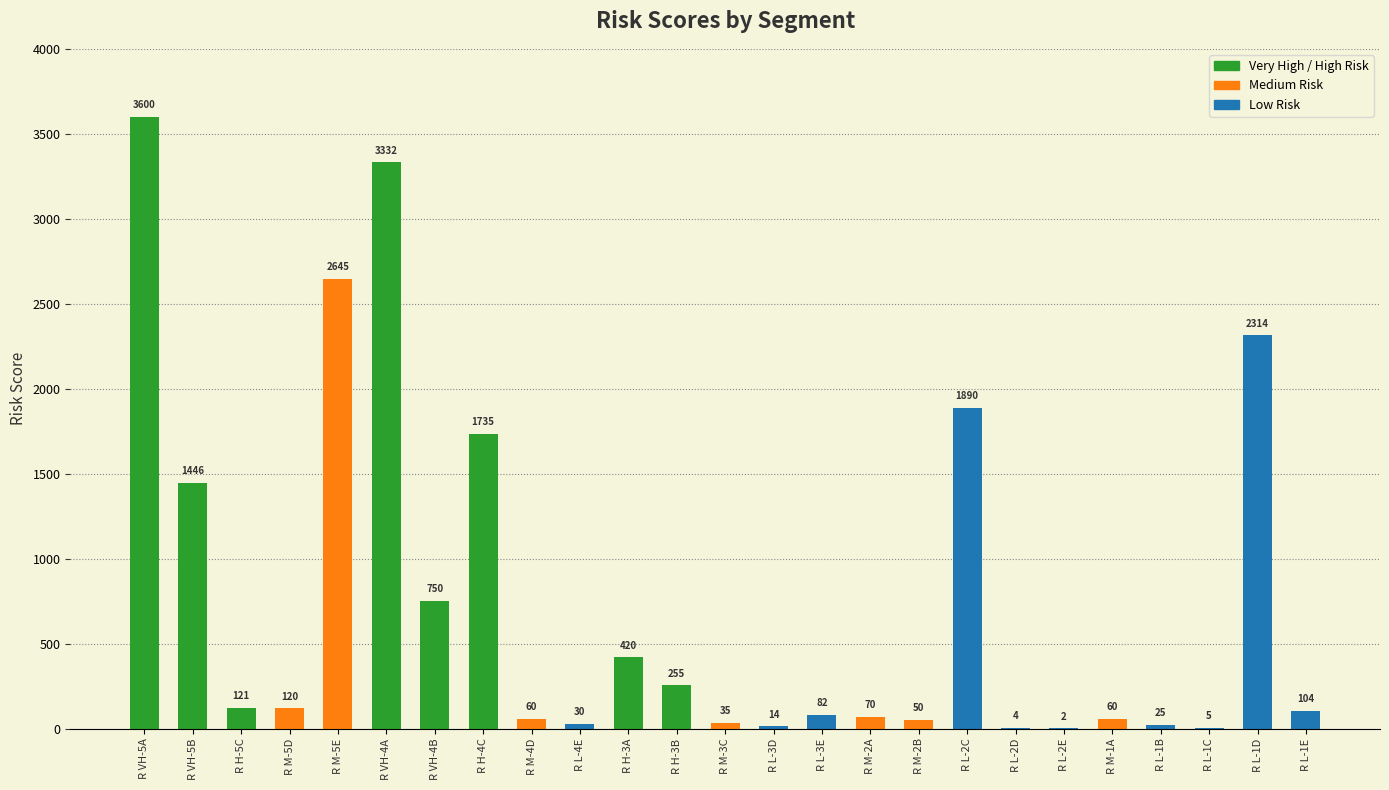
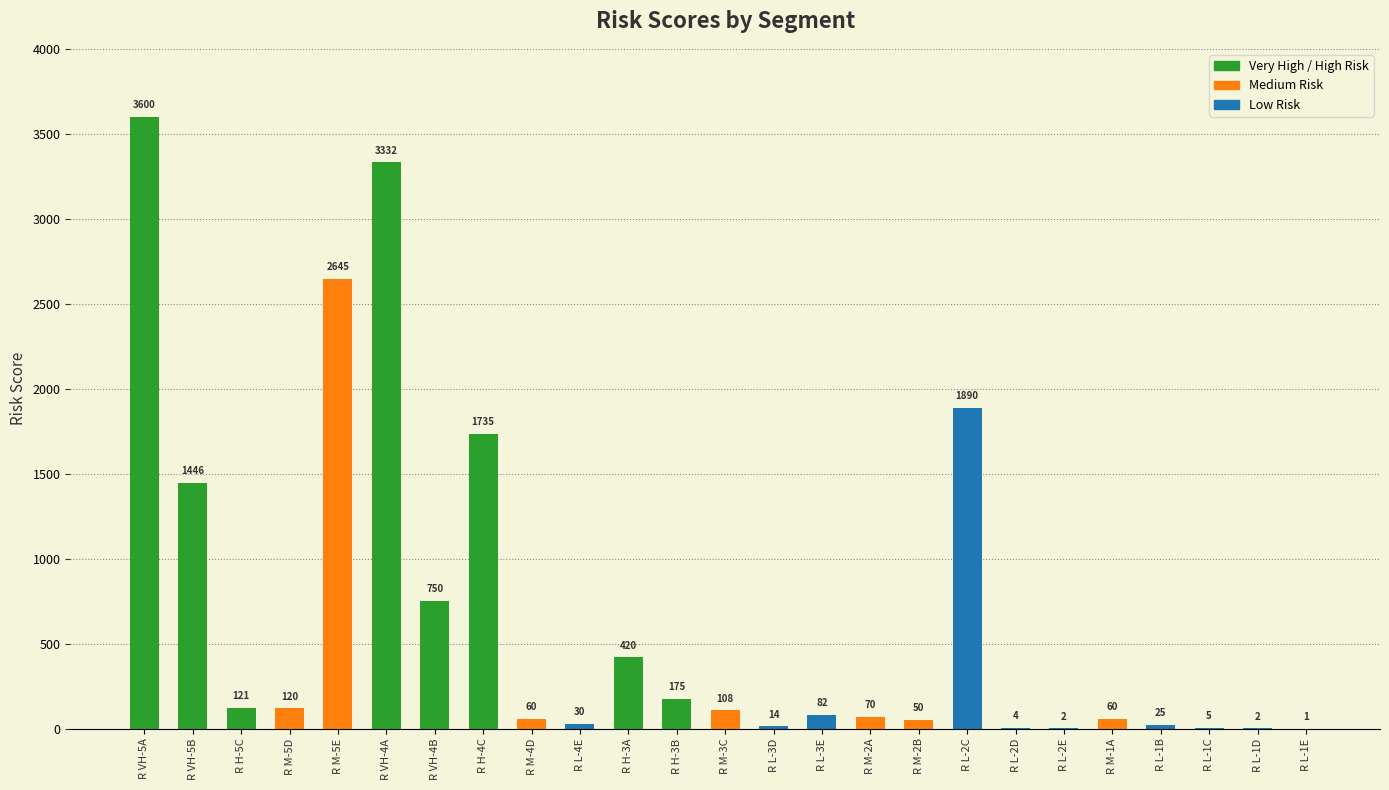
R H-3B: 255 -> 175
R M-3C: 35 -> 108
R L-1D: 2314 -> 2
R L-1E: 104 -> 1
